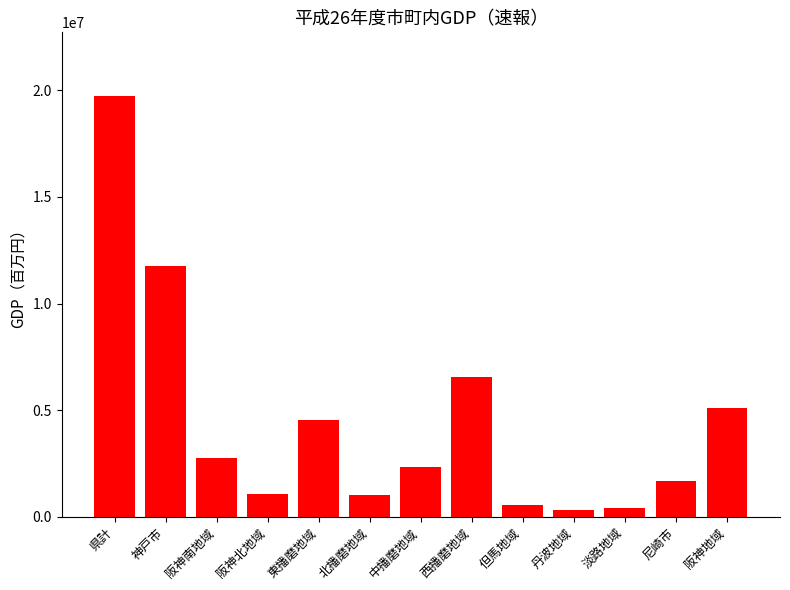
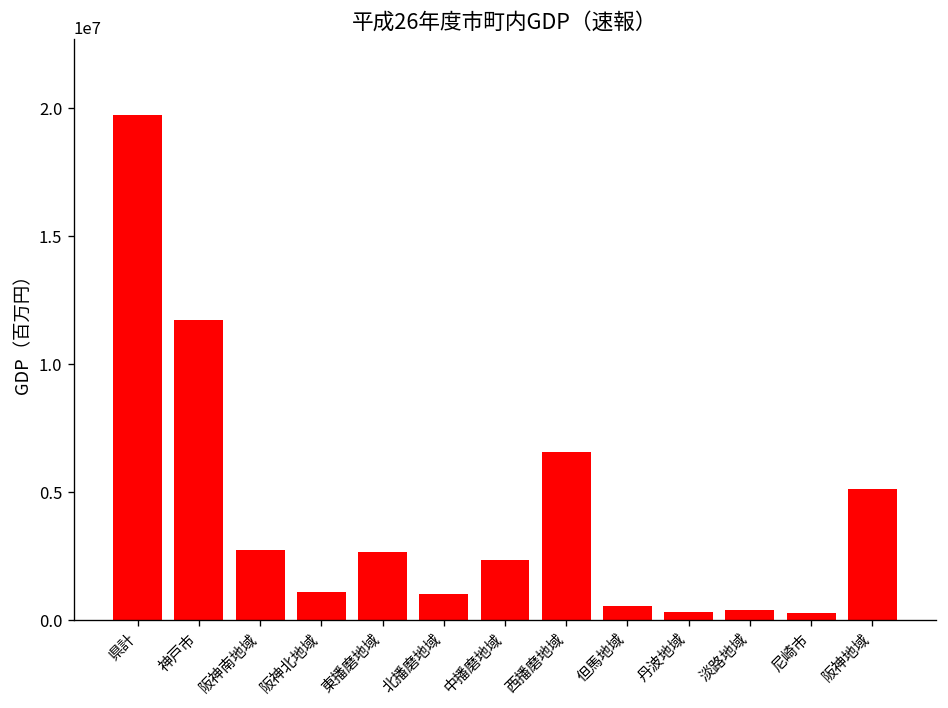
東播磨地域: 4500000 -> 2700000
尼崎市: 1700000 -> 300000
